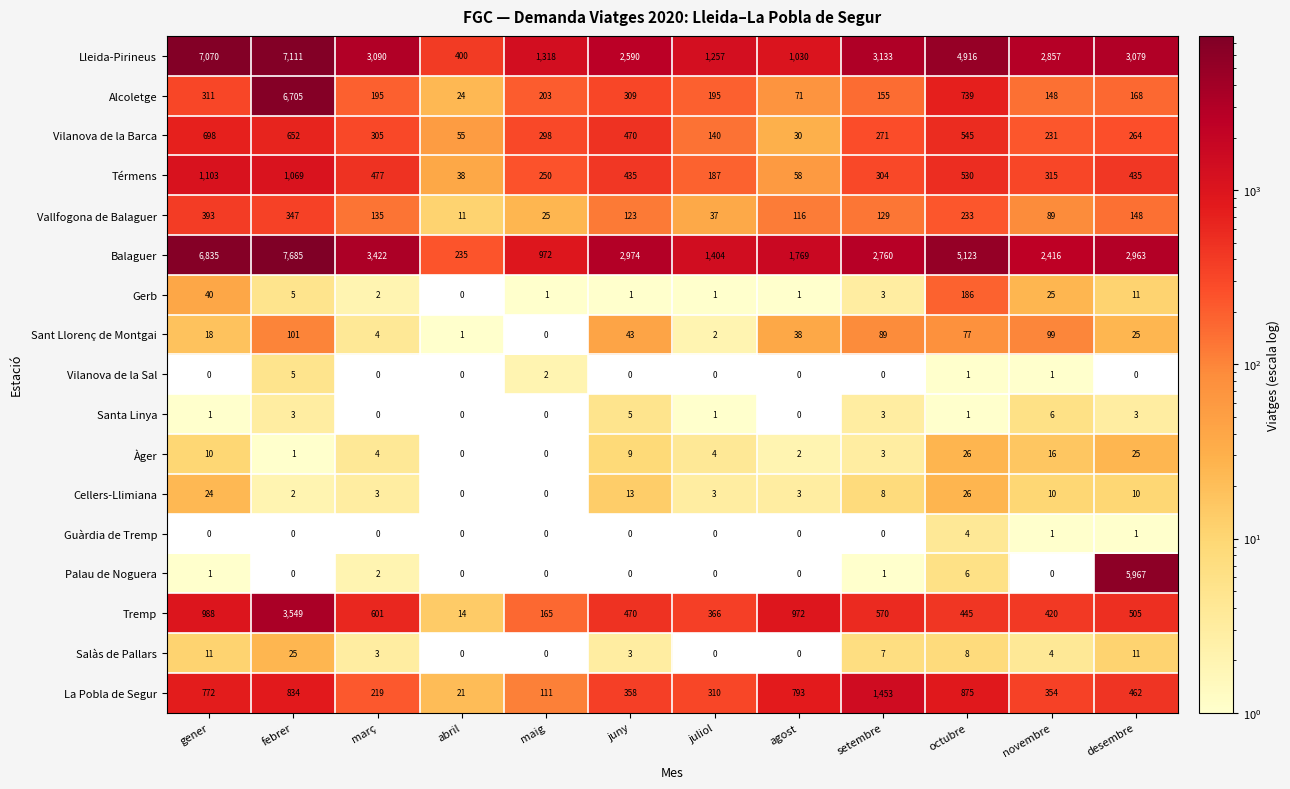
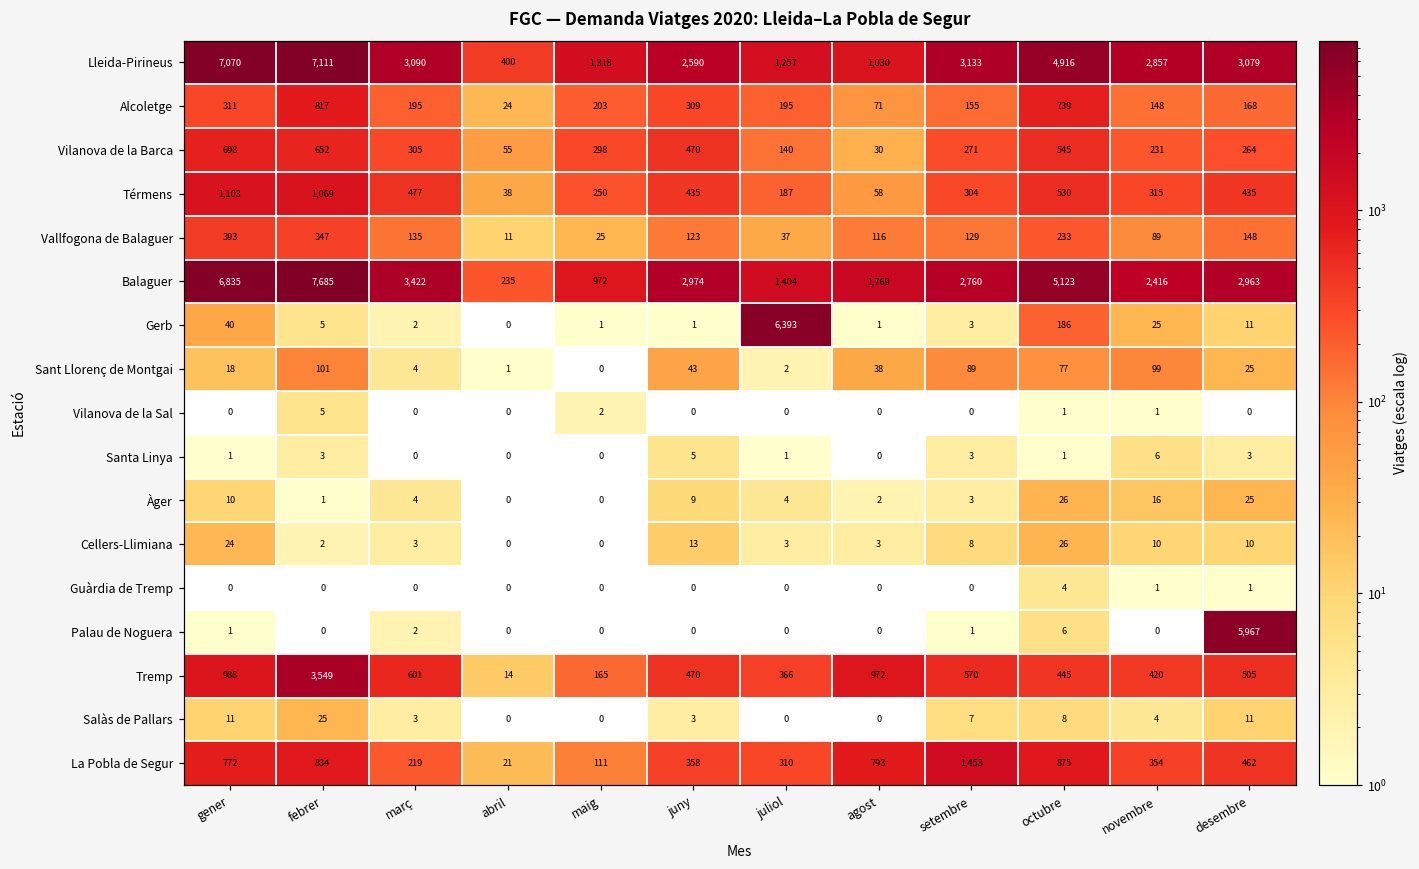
Alcoletge, febrer: 6,705 -> 817
Gerb, juliol: 1 -> 6,393
